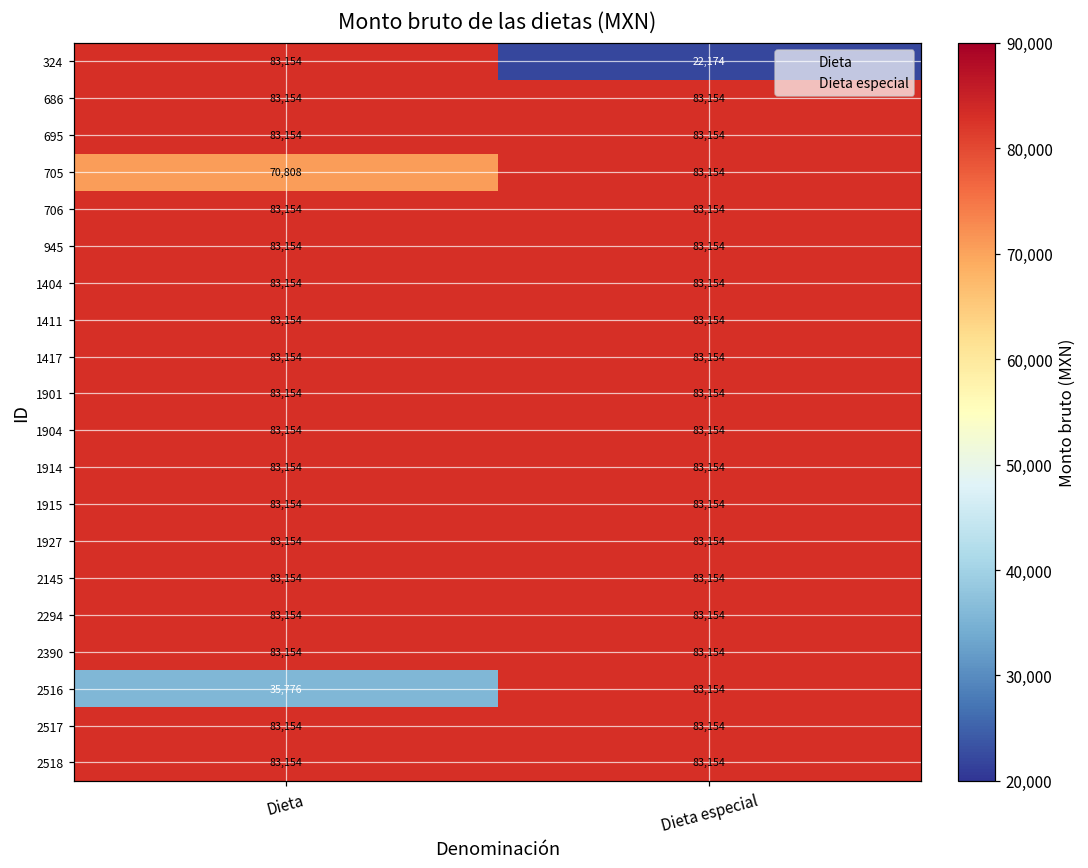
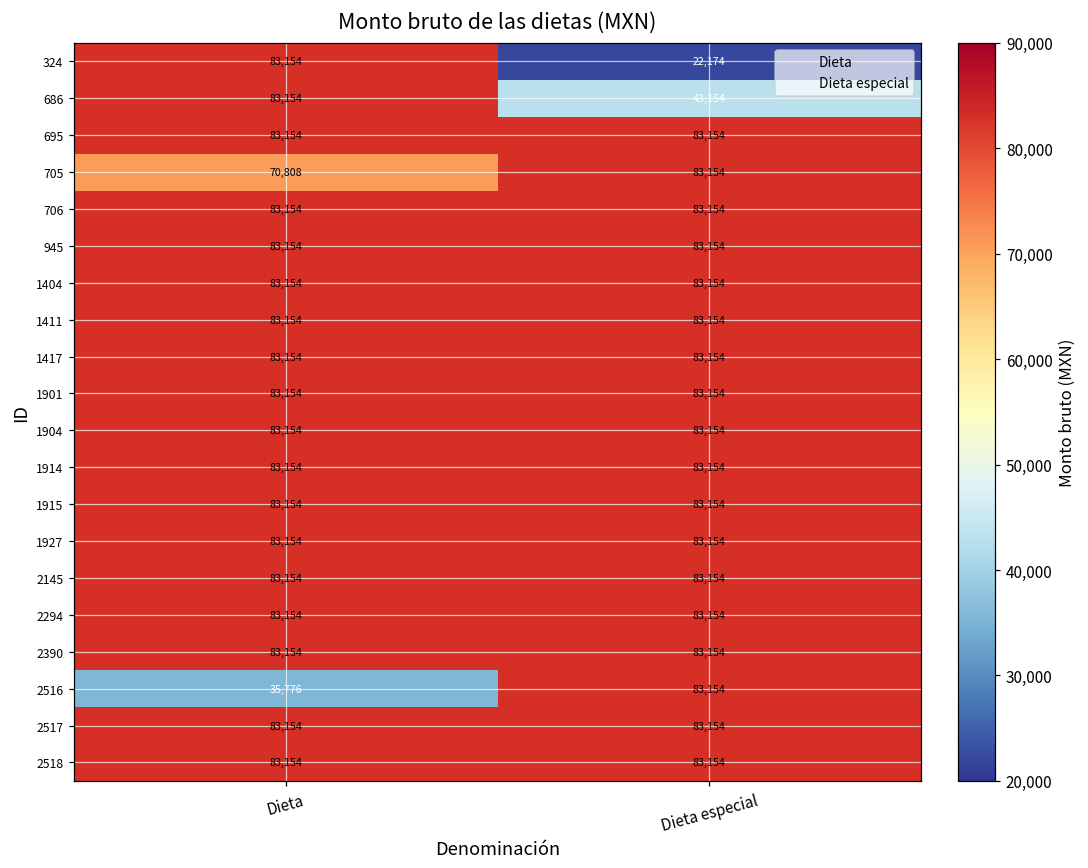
686, Dieta especial: 83,154 -> 43,154
